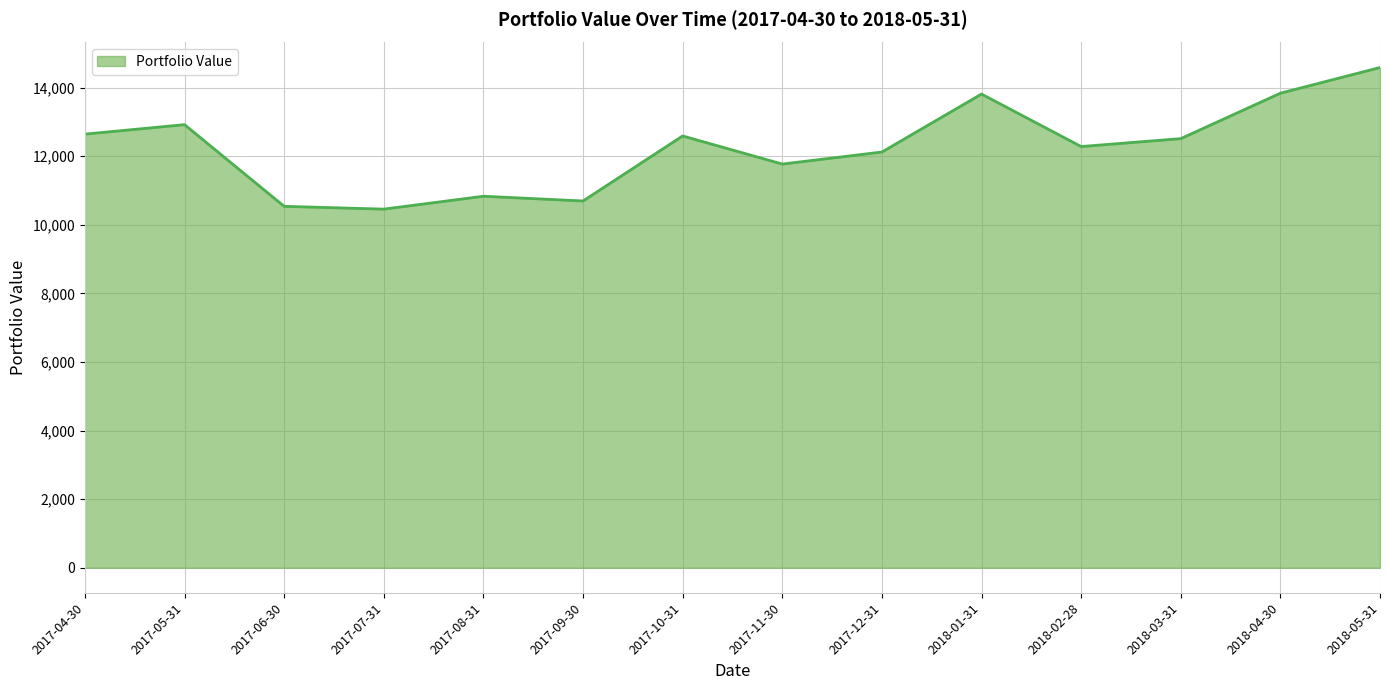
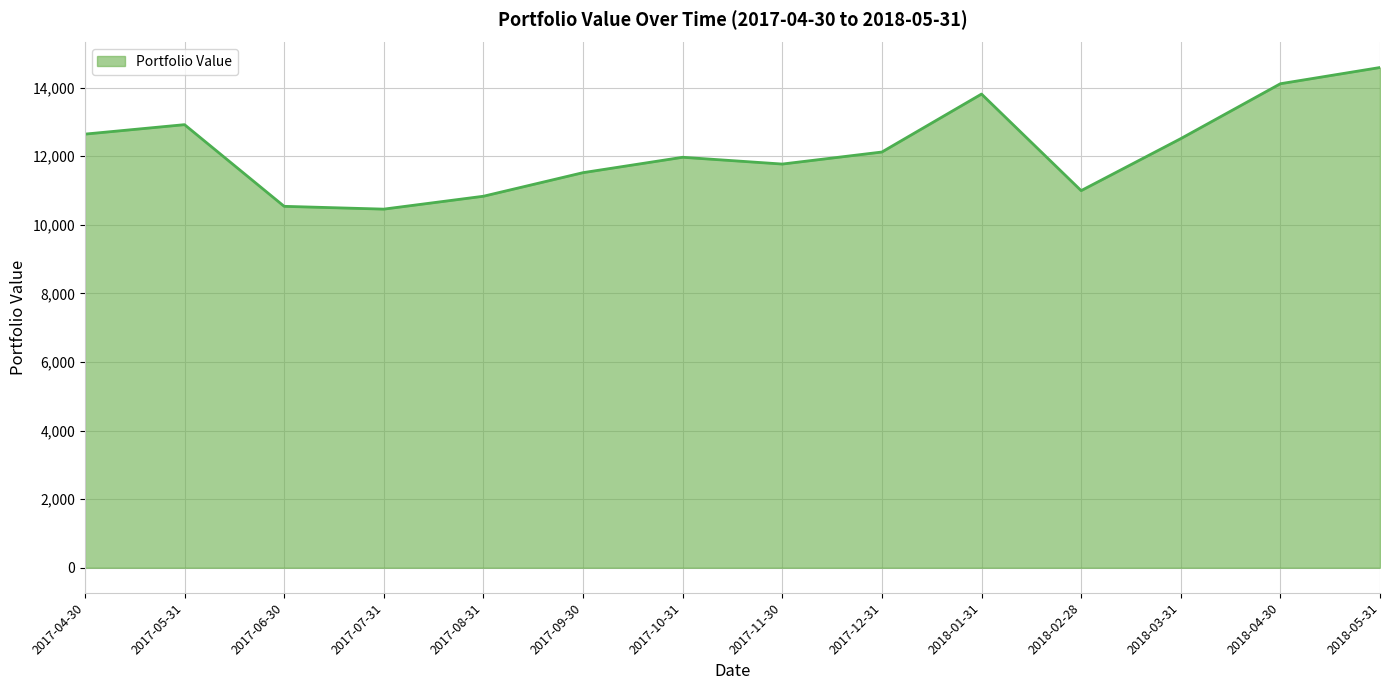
2017-09-30: 10,700 -> 11,500
2017-10-31: 12,600 -> 12,000
2018-02-28: 12,300 -> 11,000
2018-04-30: 13,800 -> 14,100
